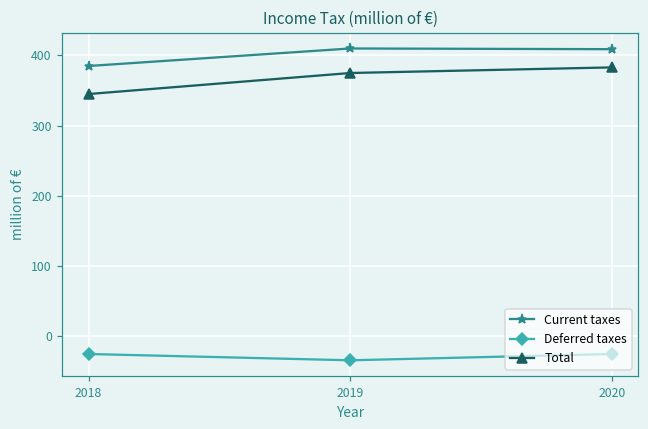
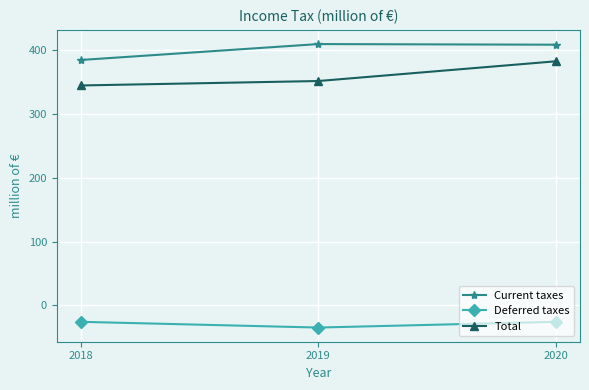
Total, 2019: 380 -> 350
